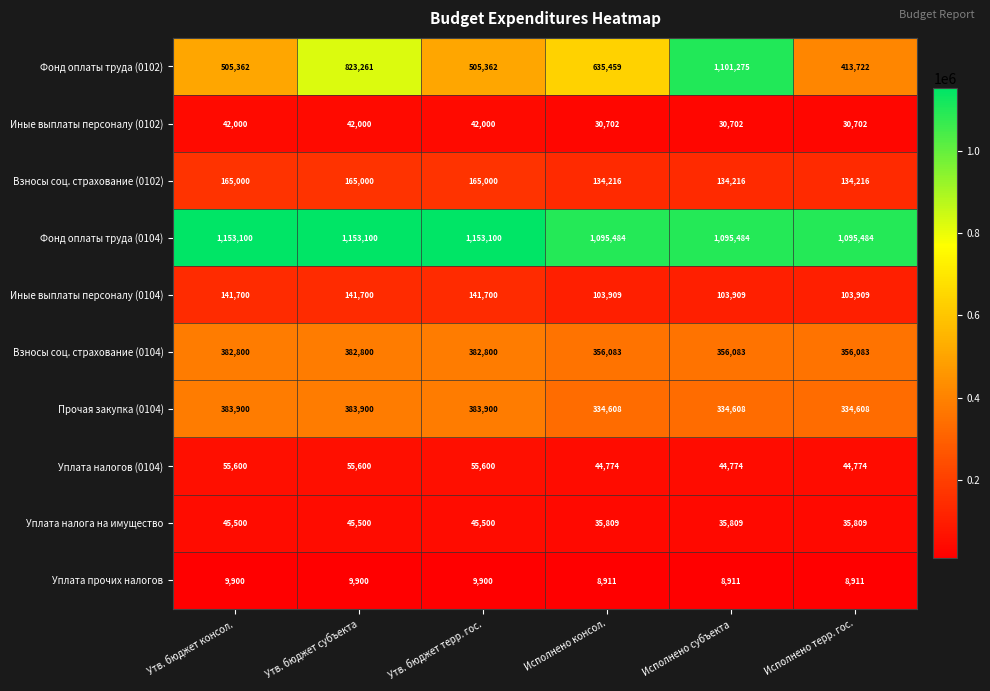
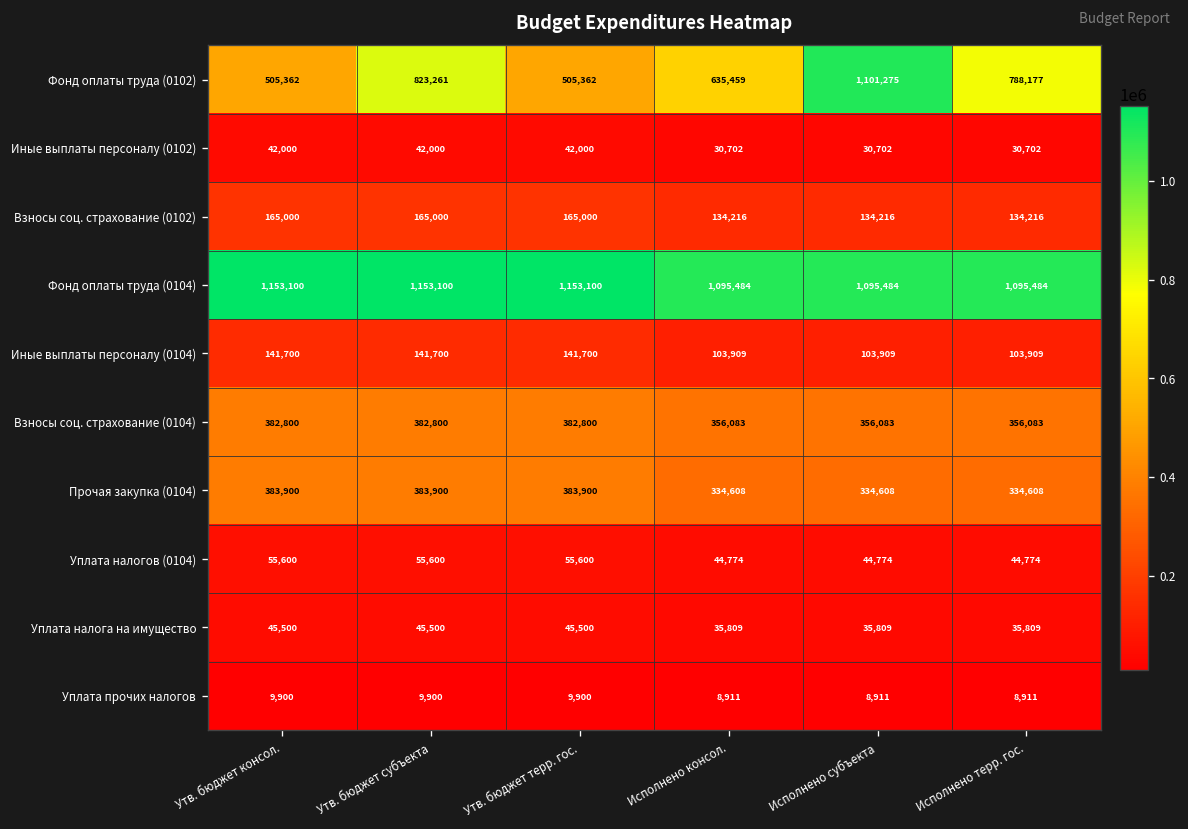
Фонд оплаты труда (0102), Исполнено терр. гос.: 413,722 -> 788,177
